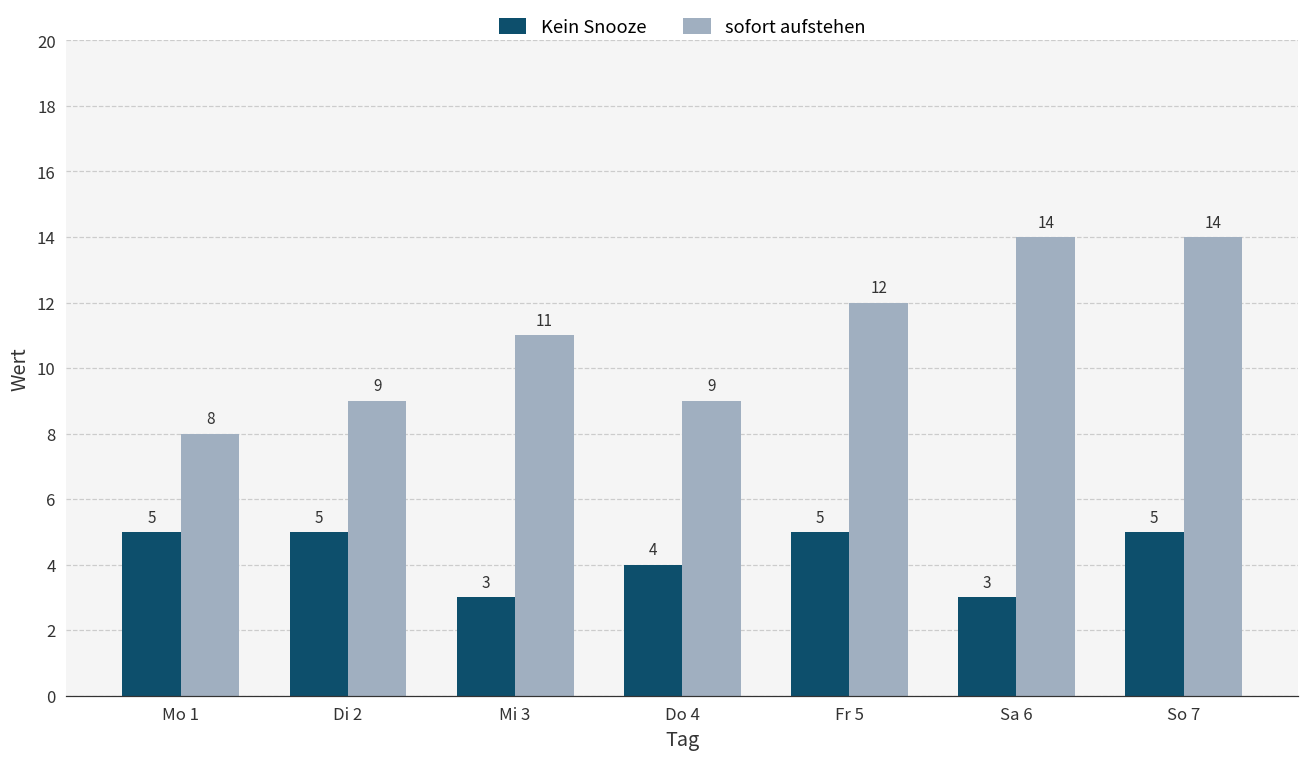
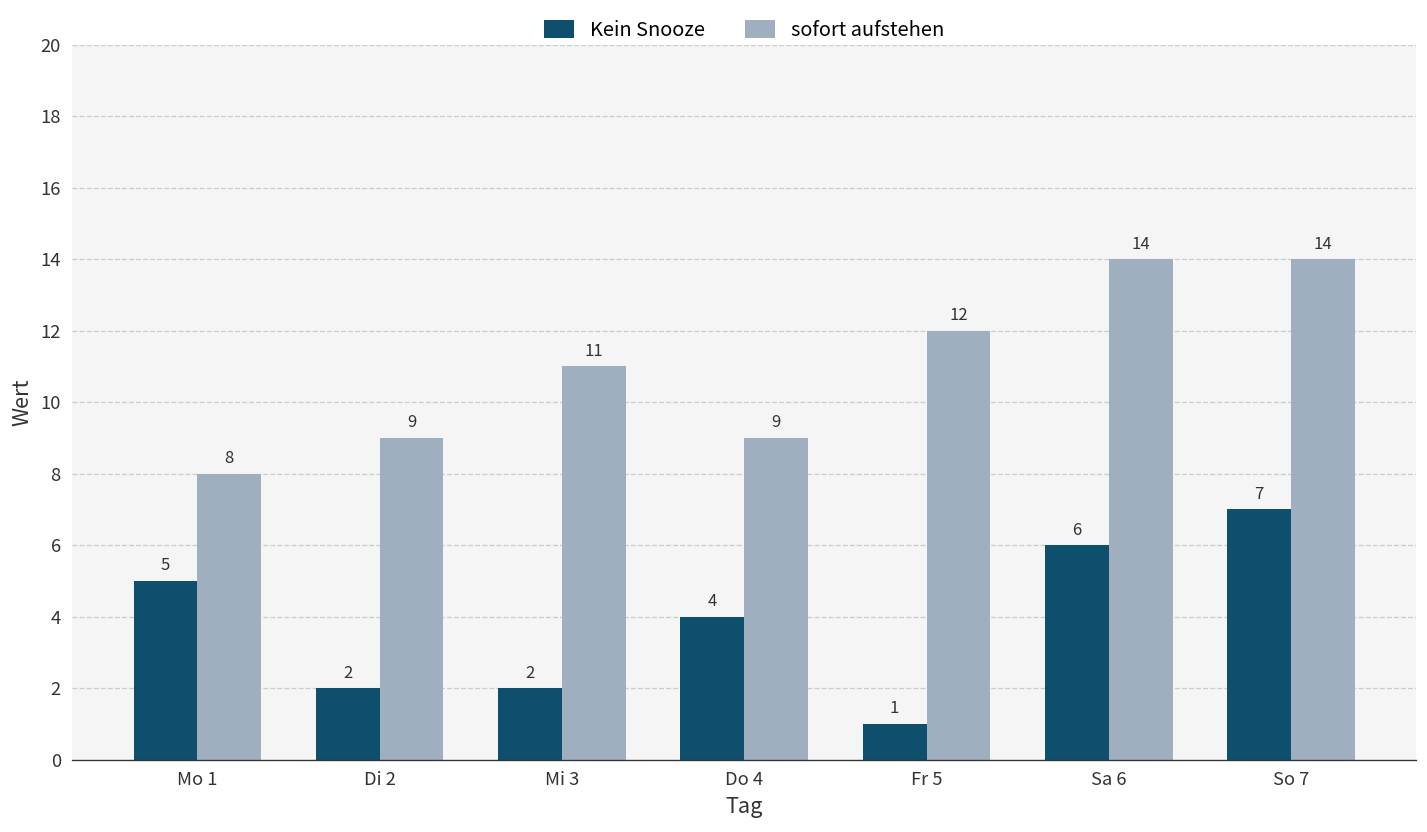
Kein Snooze, Di 2: 5 -> 2
Kein Snooze, Mi 3: 3 -> 2
Kein Snooze, Fr 5: 5 -> 1
Kein Snooze, Sa 6: 3 -> 6
Kein Snooze, So 7: 5 -> 7
